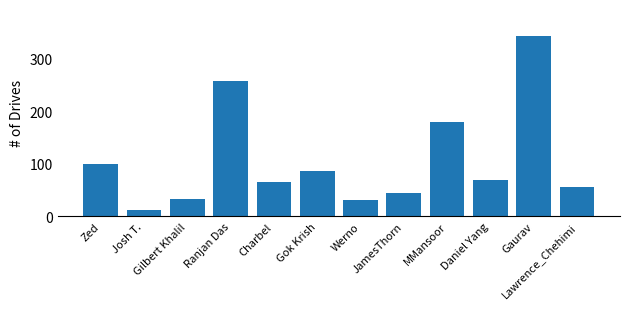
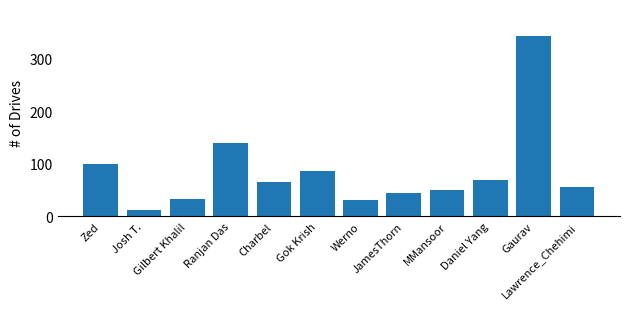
Ranjan Das: 260 -> 140
MMansoor: 180 -> 50
